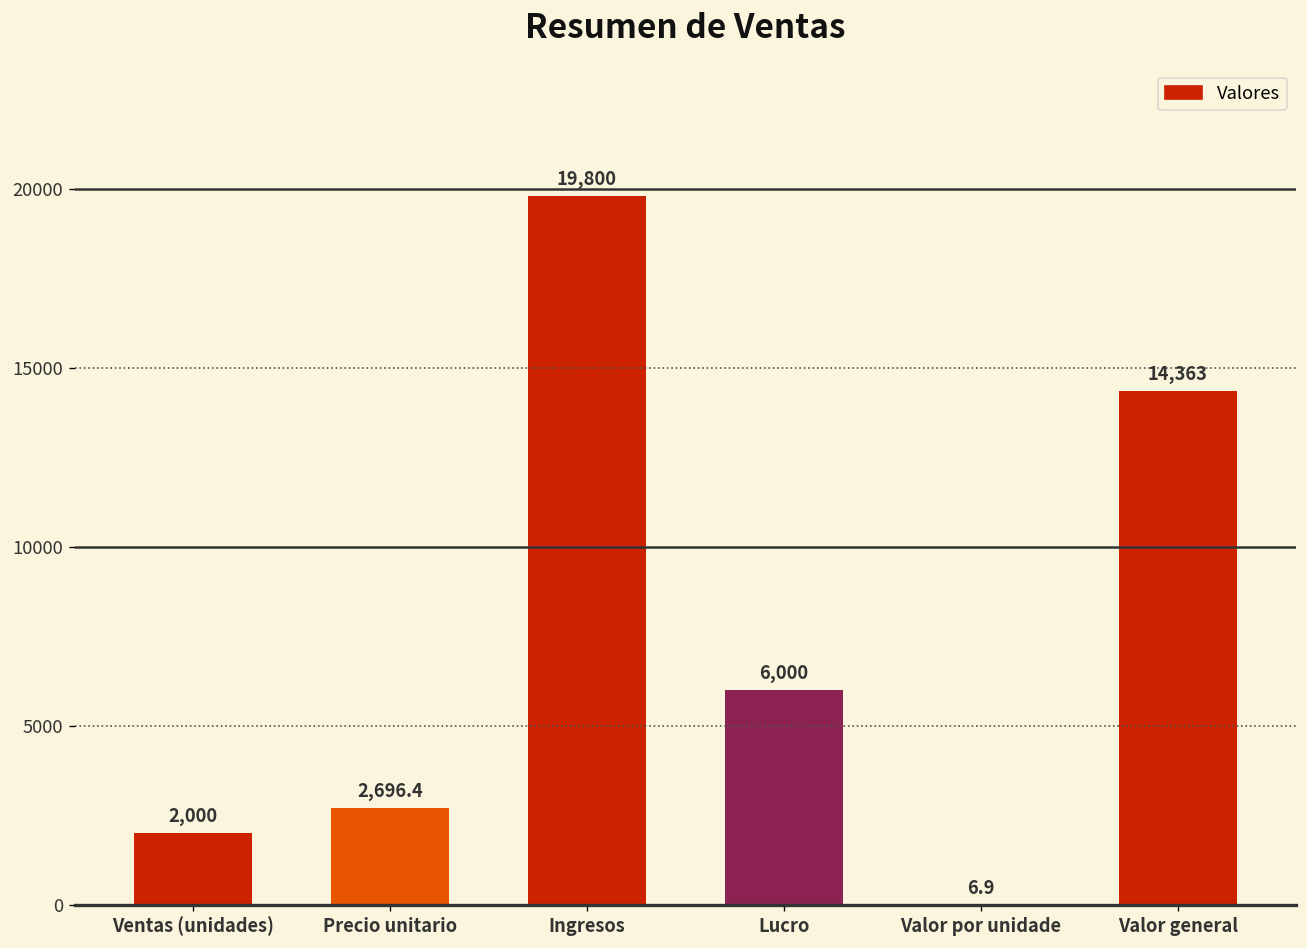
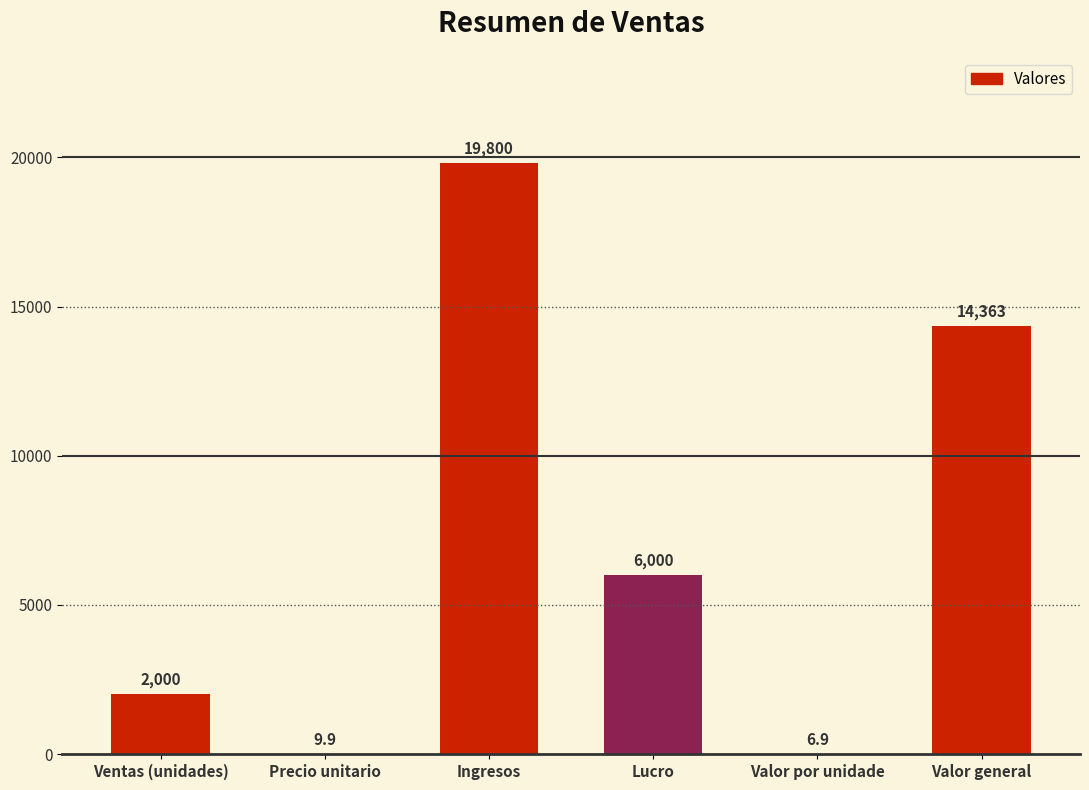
Precio unitario: 2,696.4 -> 9.9
